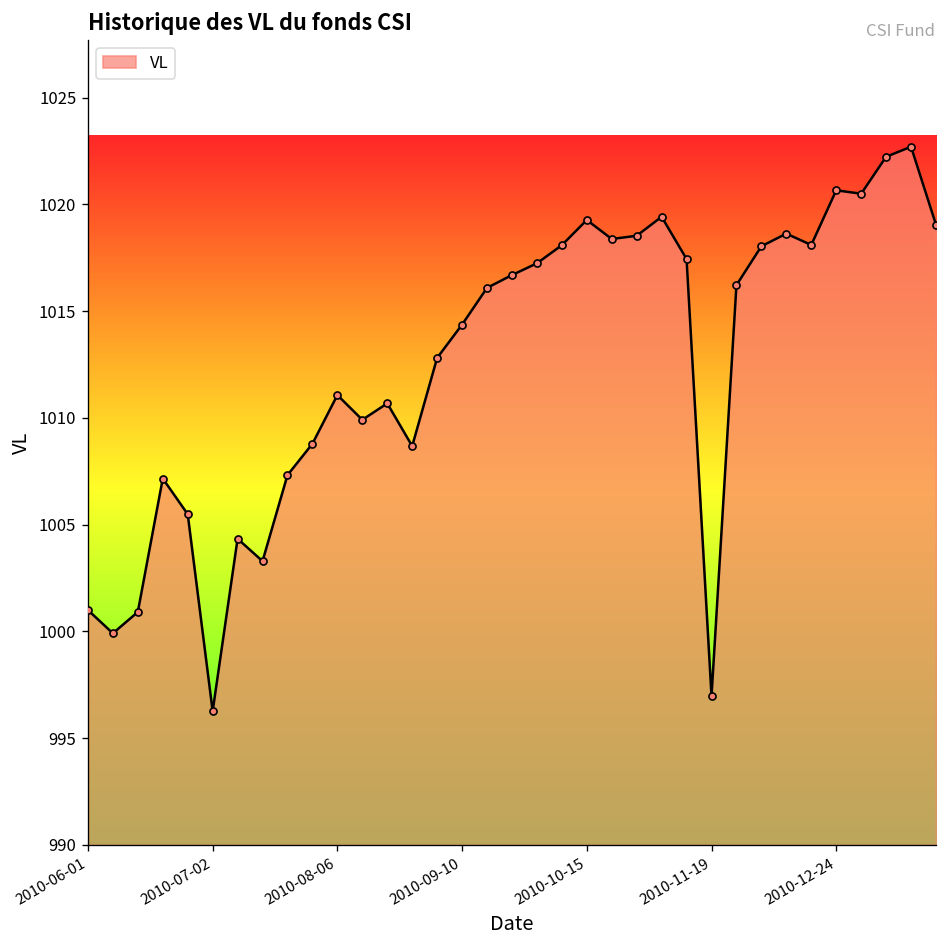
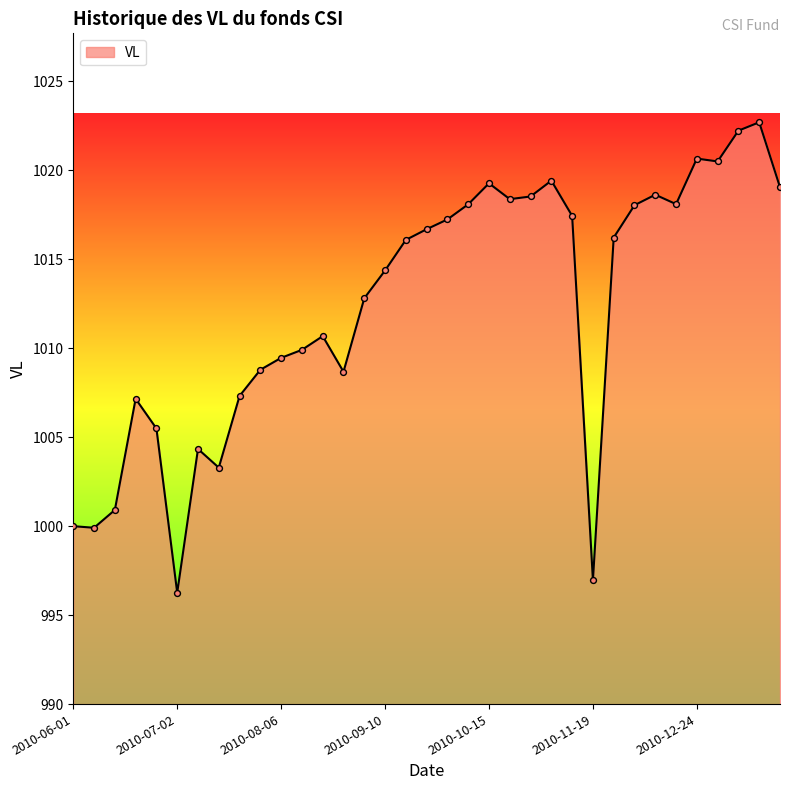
2010-06-01: 1001 -> 1000
2010-08-06: 1011.1 -> 1009.5
